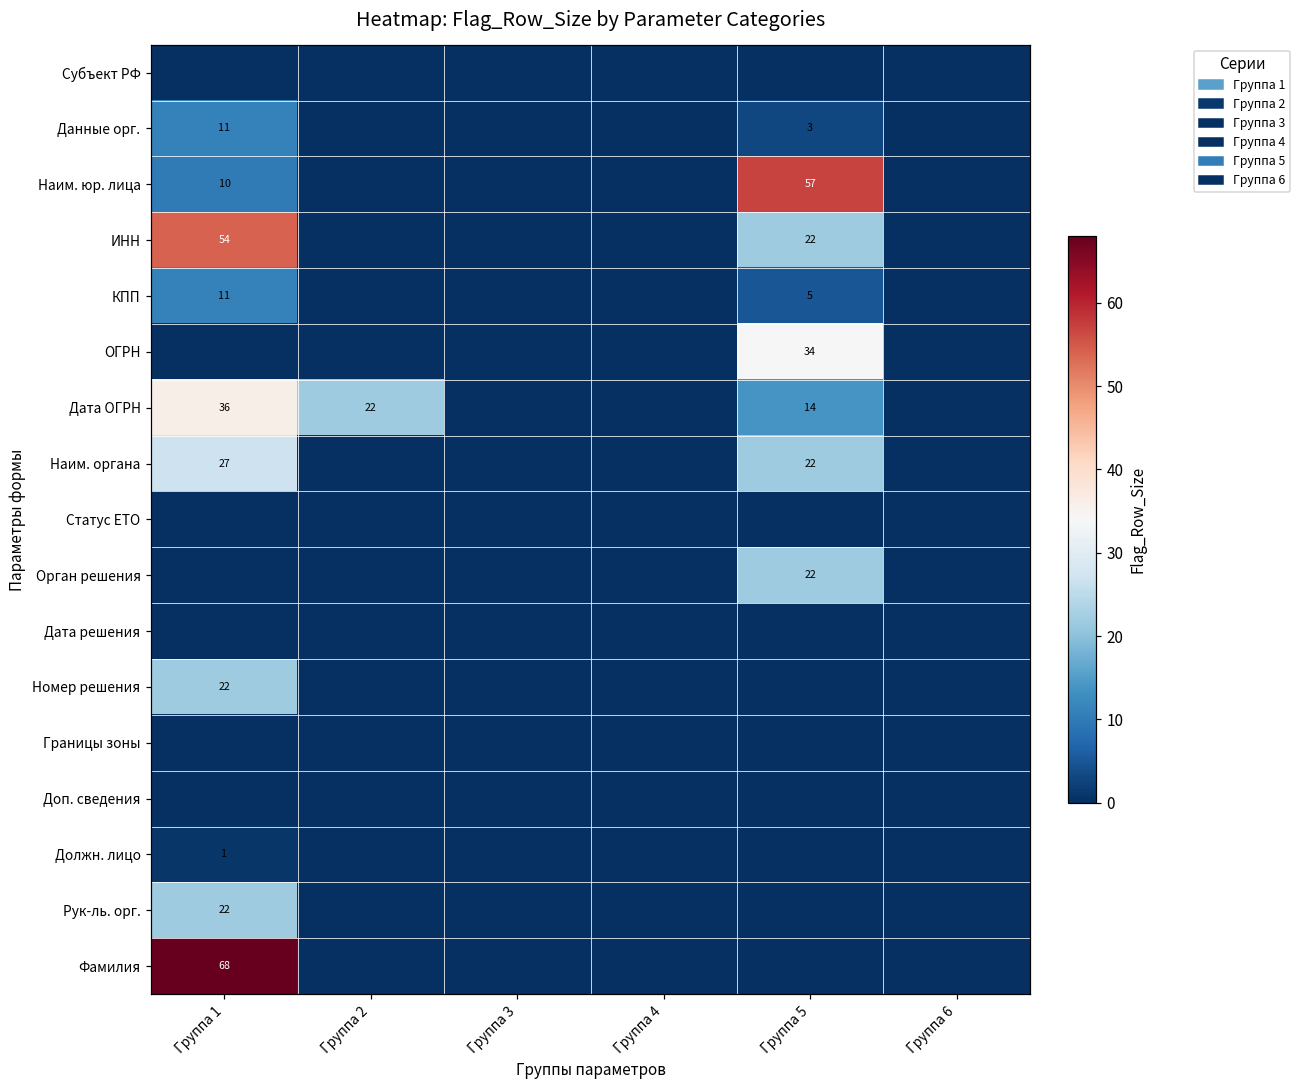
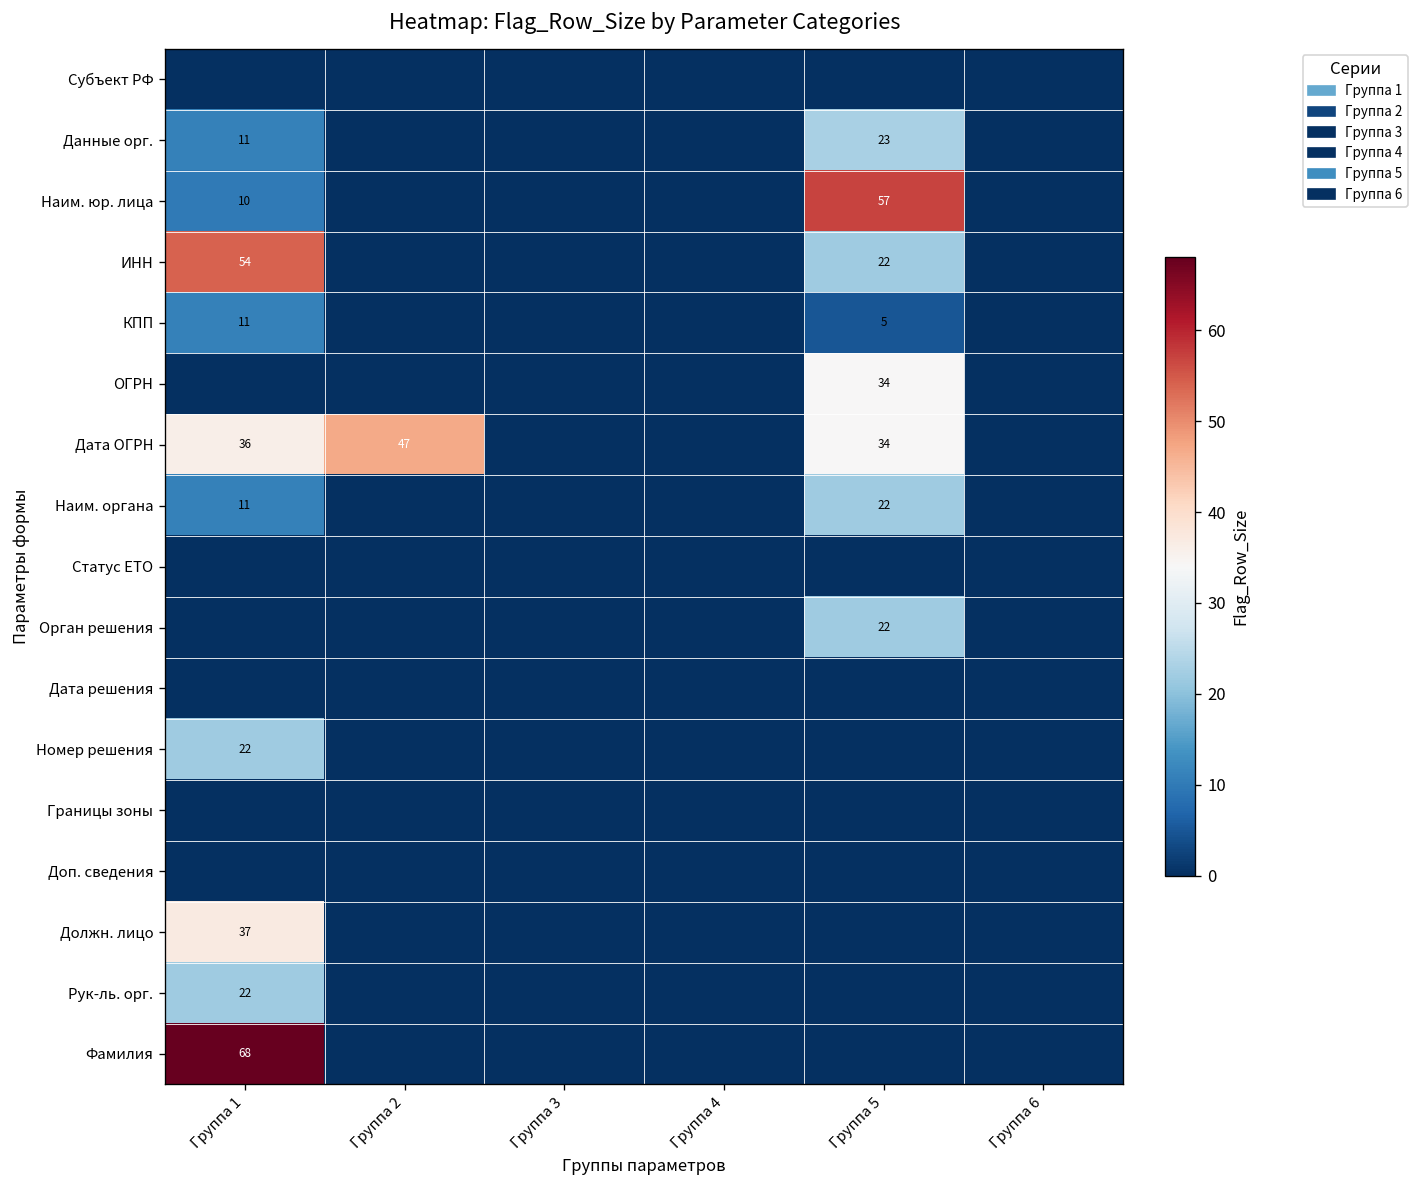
Данные орг., Группа 5: 3 -> 23
Дата ОГРН, Группа 2: 22 -> 47
Дата ОГРН, Группа 5: 14 -> 34
Наим. органа, Группа 1: 27 -> 11
Должн. лицо, Группа 1: 1 -> 37
